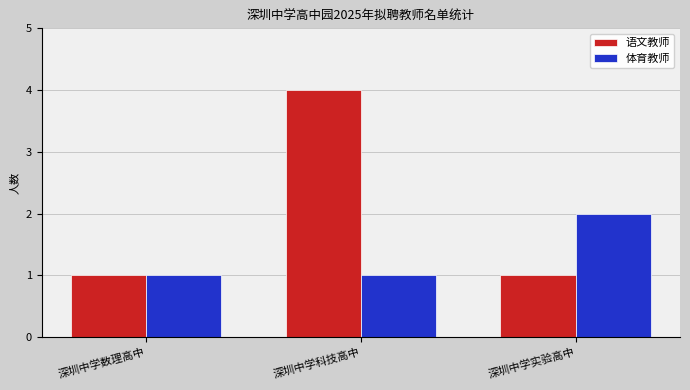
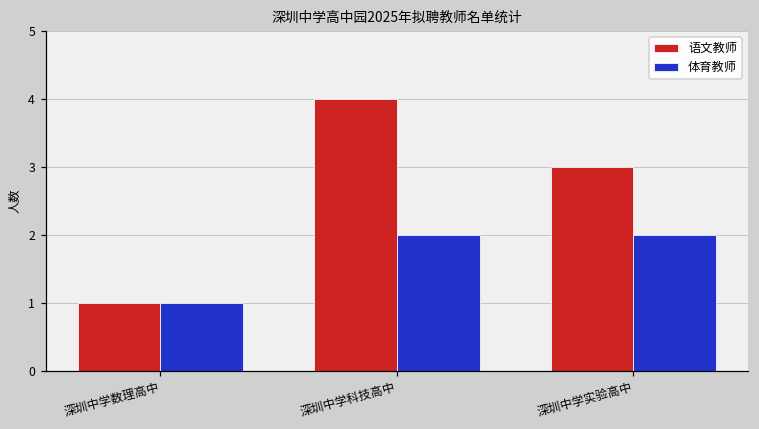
体育教师, 深圳中学科技高中: 1 -> 2
语文教师, 深圳中学实验高中: 1 -> 3
